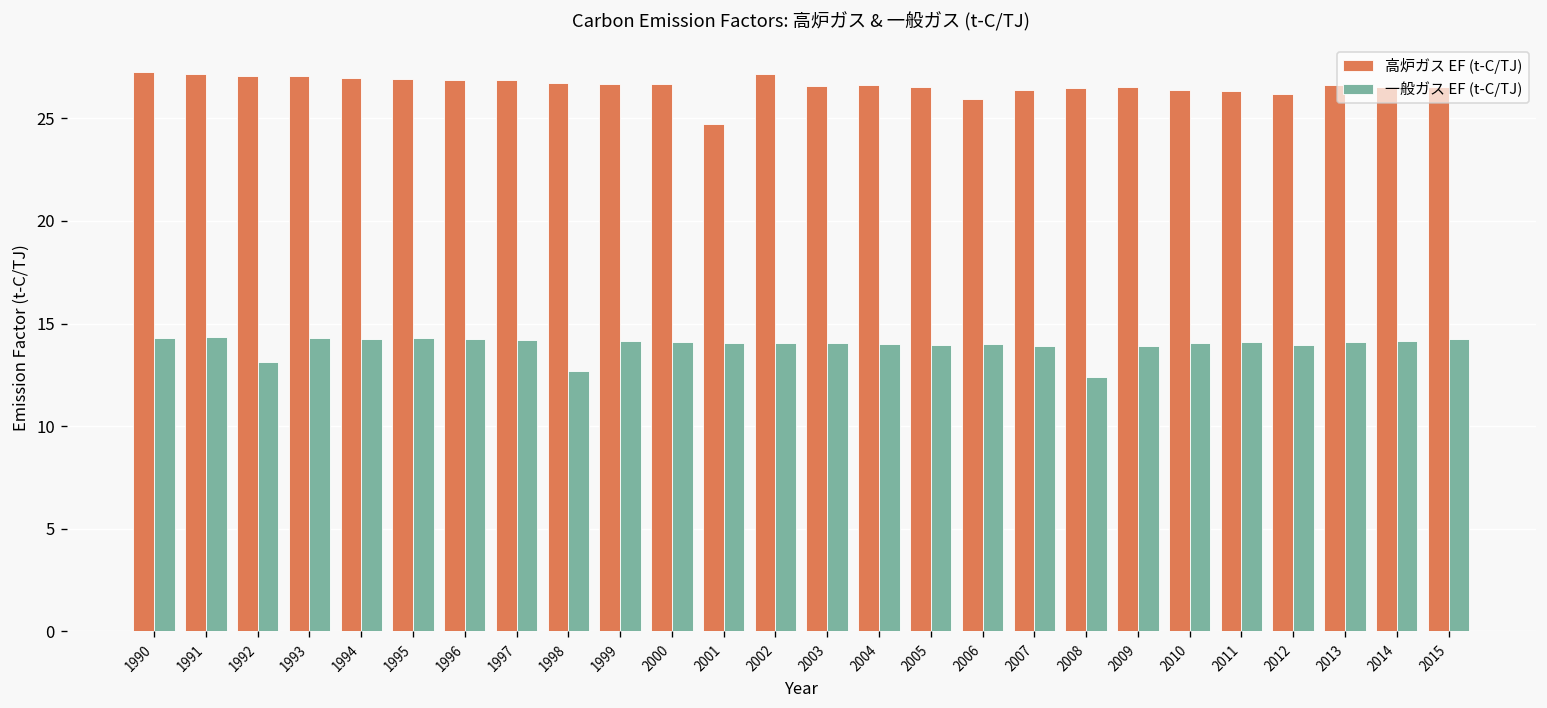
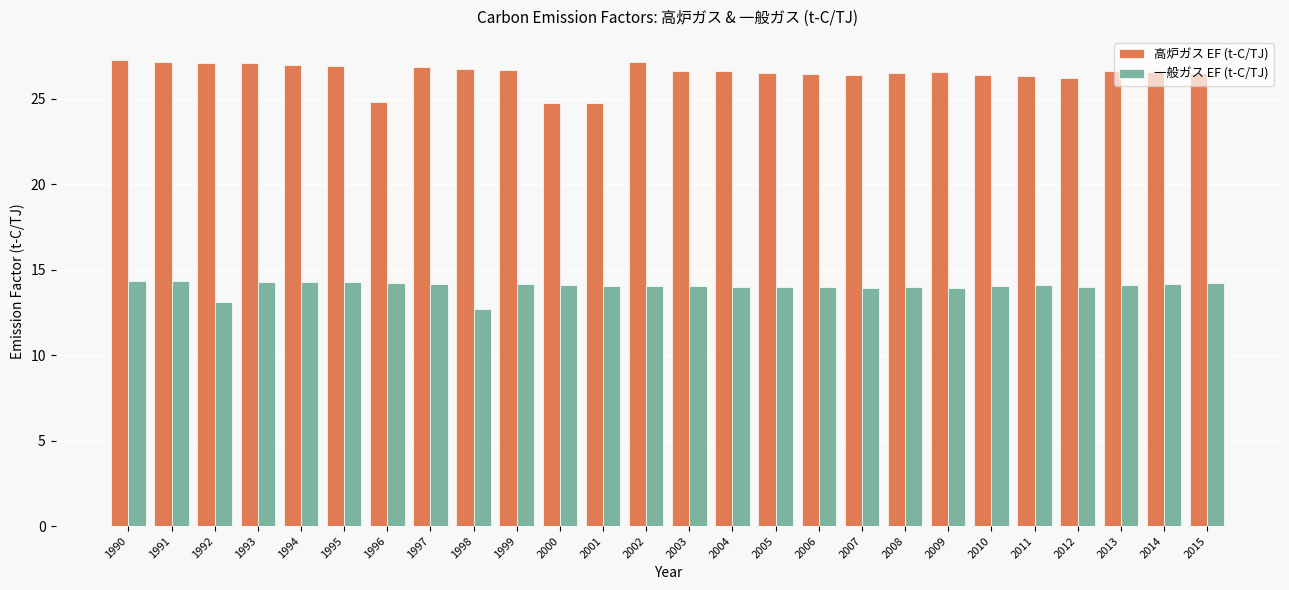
高炉ガス EF (t-C/TJ), 1996: 26.9 -> 24.8
高炉ガス EF (t-C/TJ), 2000: 26.7 -> 24.7
高炉ガス EF (t-C/TJ), 2006: 25.9 -> 26.4
一般ガス EF (t-C/TJ), 2008: 12.4 -> 14.0
